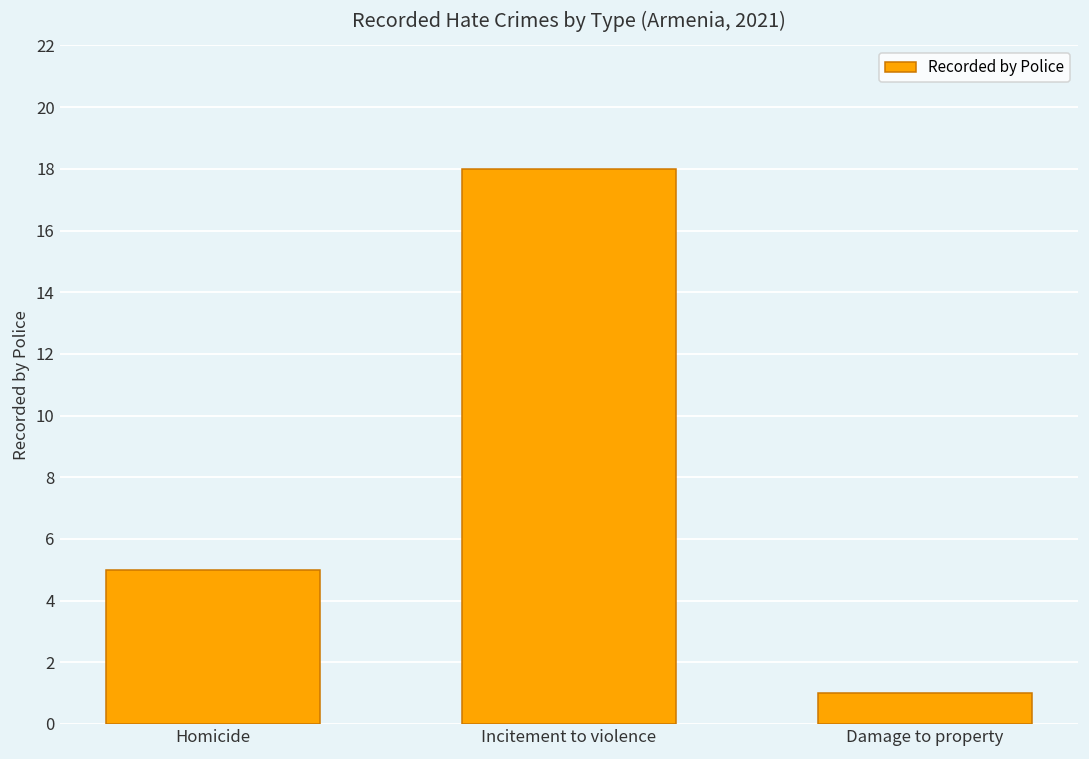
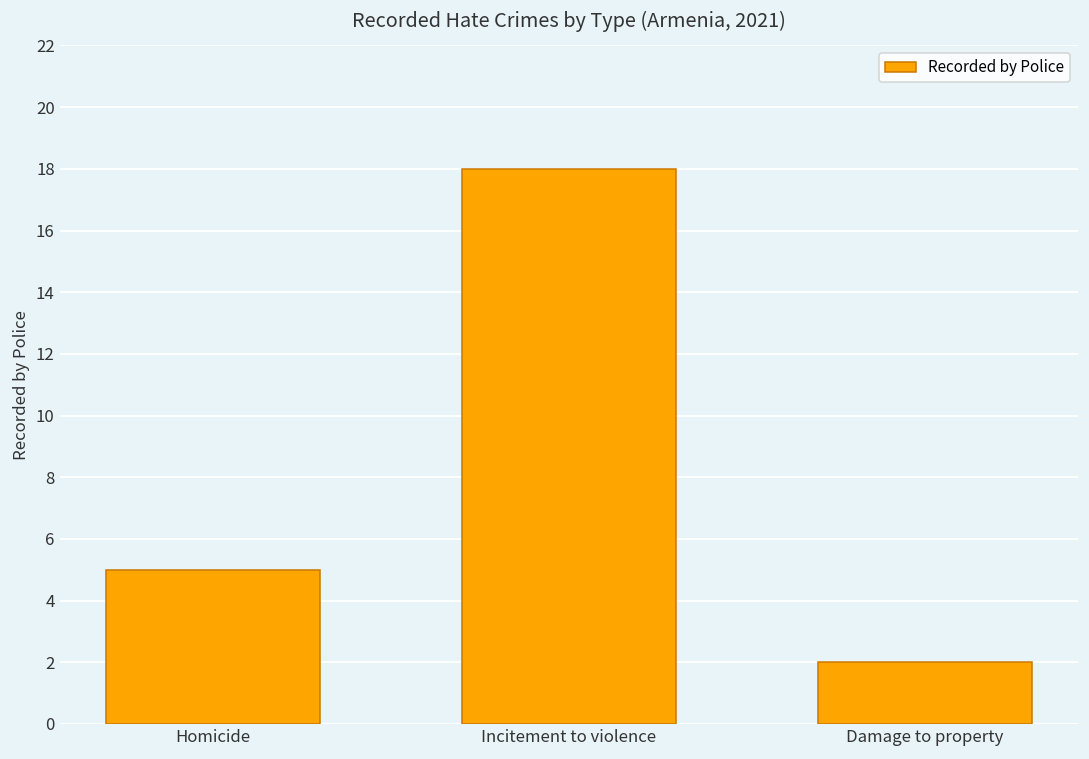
Damage to property: 1 -> 2
